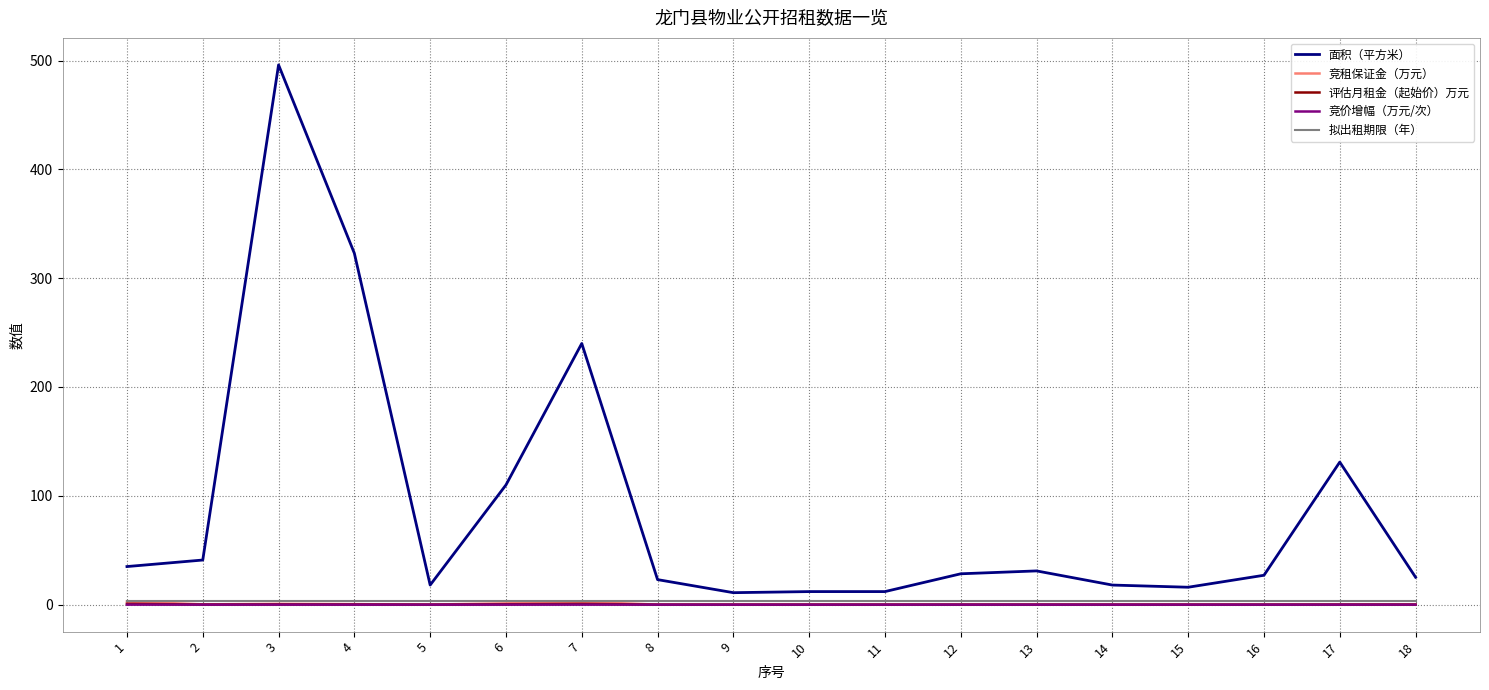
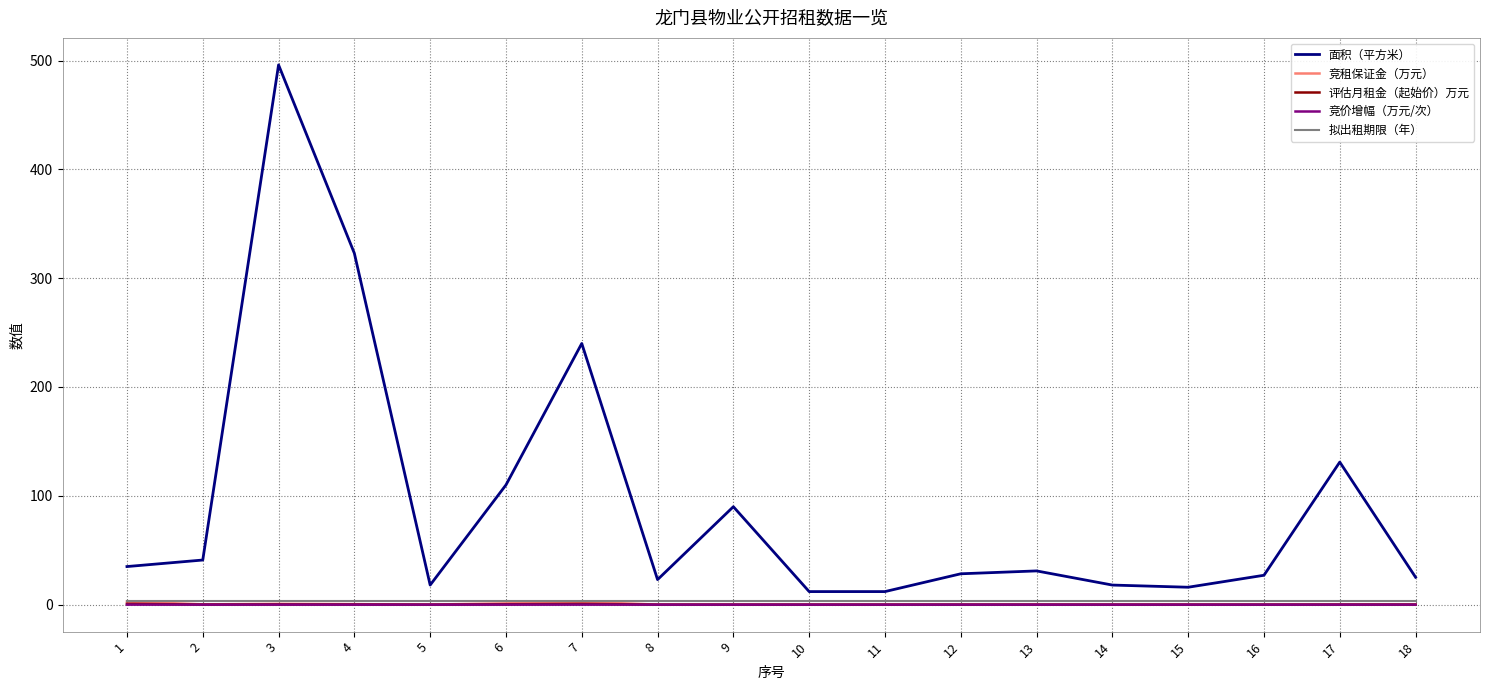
面积（平方米）, 9: 11 -> 90
